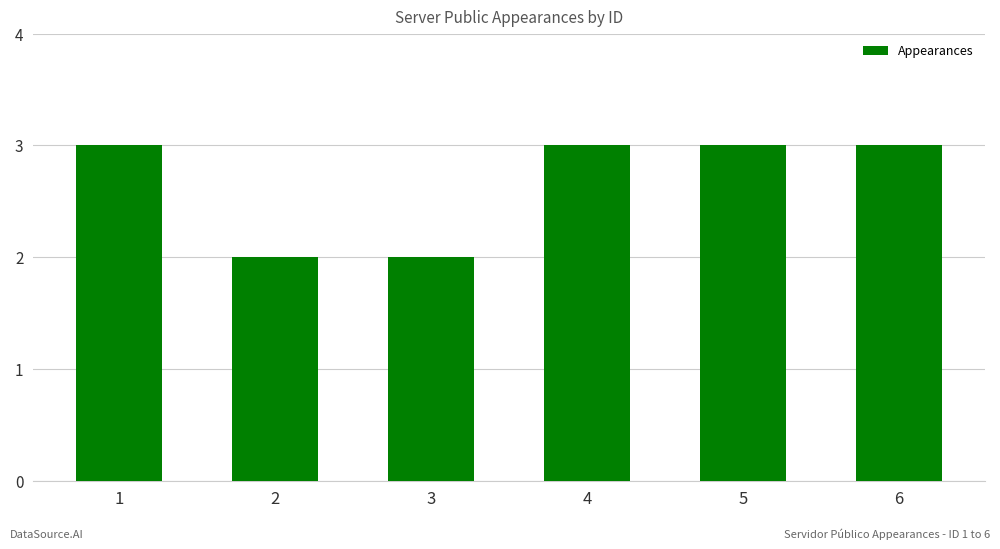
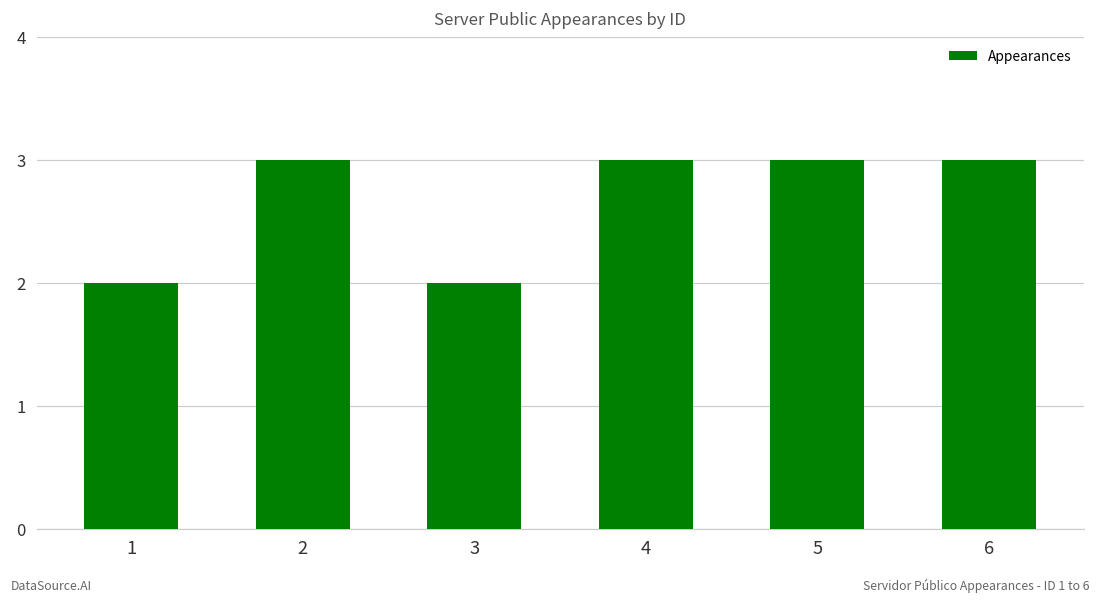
1: 3 -> 2
2: 2 -> 3
